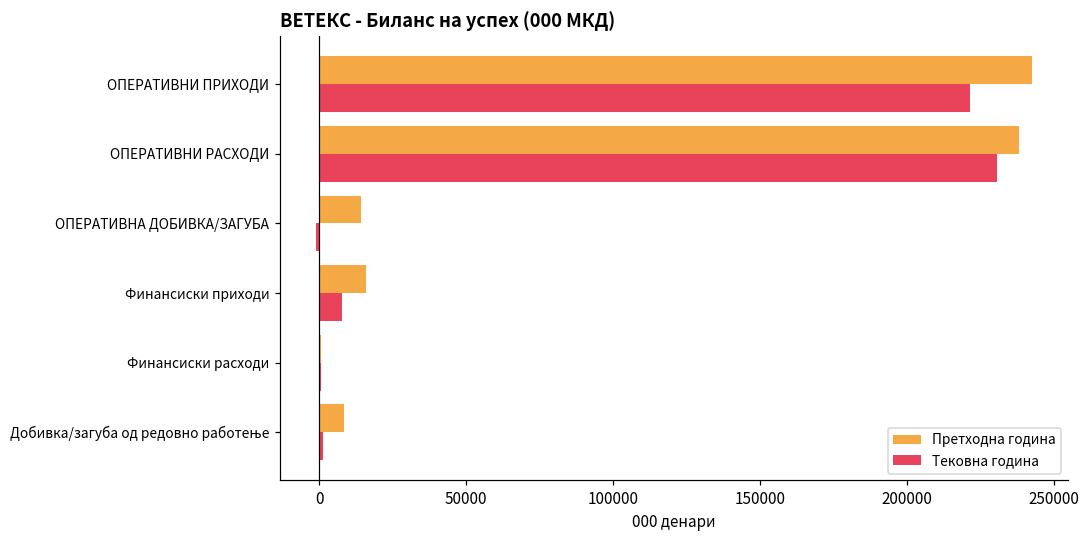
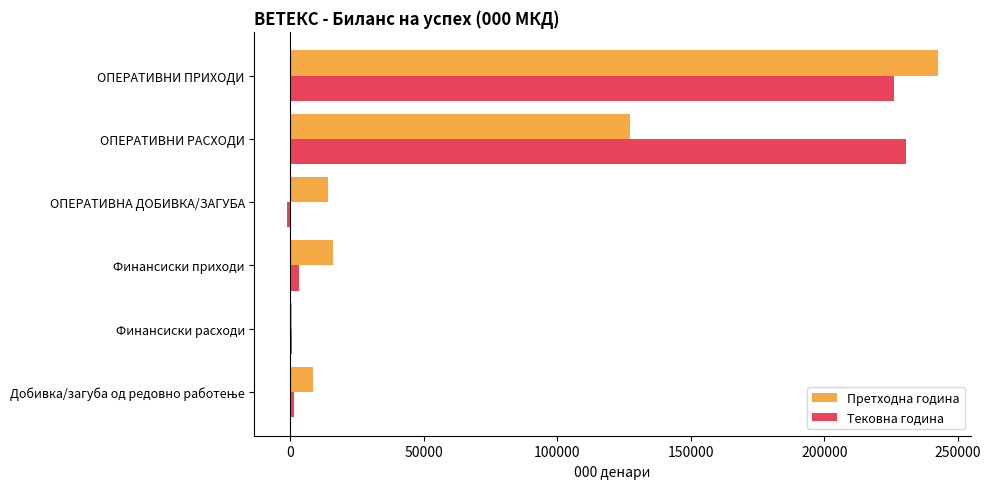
Тековна година, ОПЕРАТИВНИ ПРИХОДИ: 221000 -> 226000
Претходна година, ОПЕРАТИВНИ РАСХОДИ: 238000 -> 127000
Тековна година, Финансиски приходи: 8000 -> 3000
